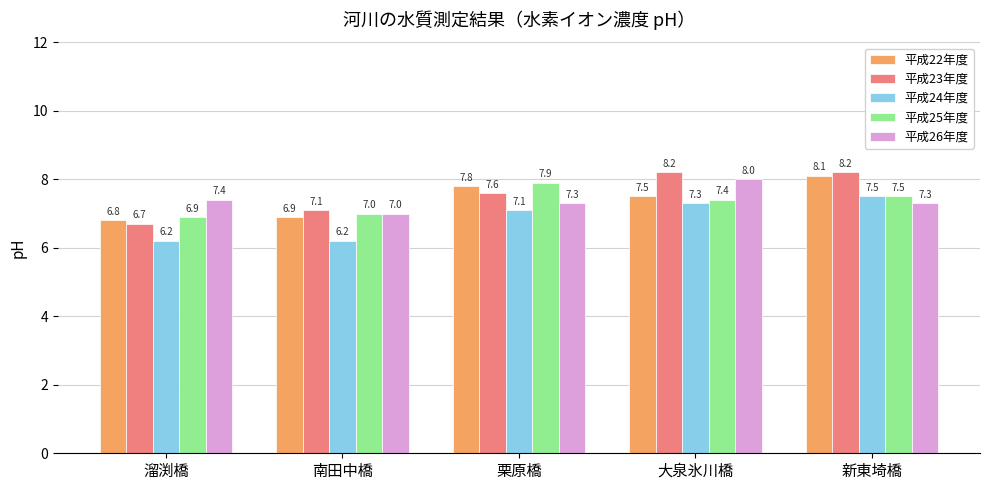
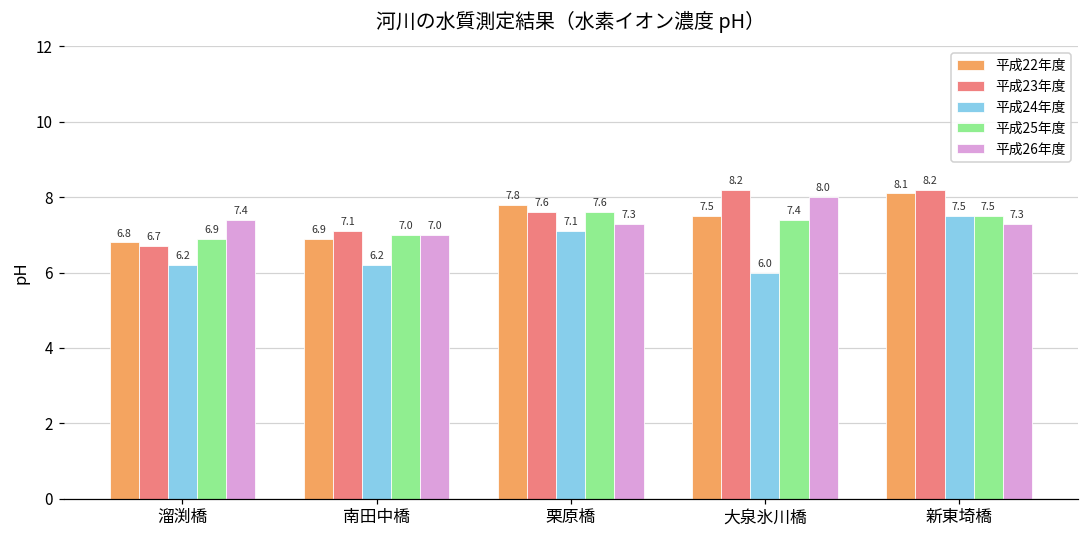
平成25年度, 栗原橋: 7.9 -> 7.6
平成24年度, 大泉氷川橋: 7.3 -> 6.0
